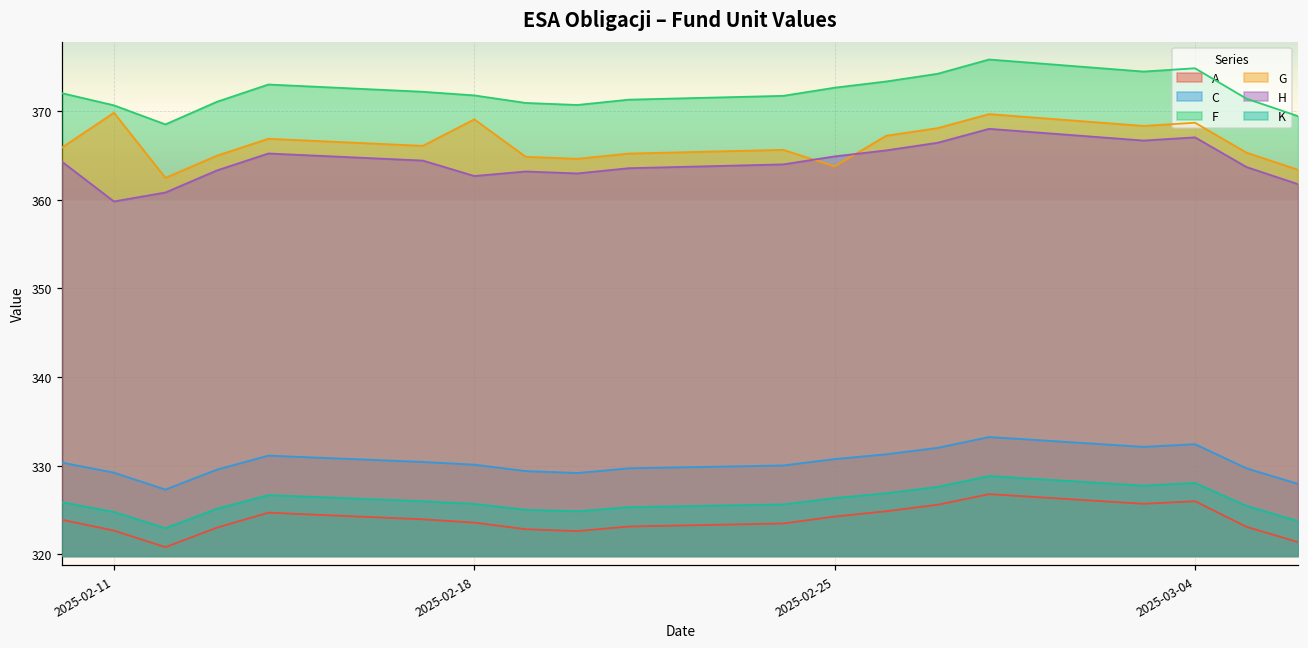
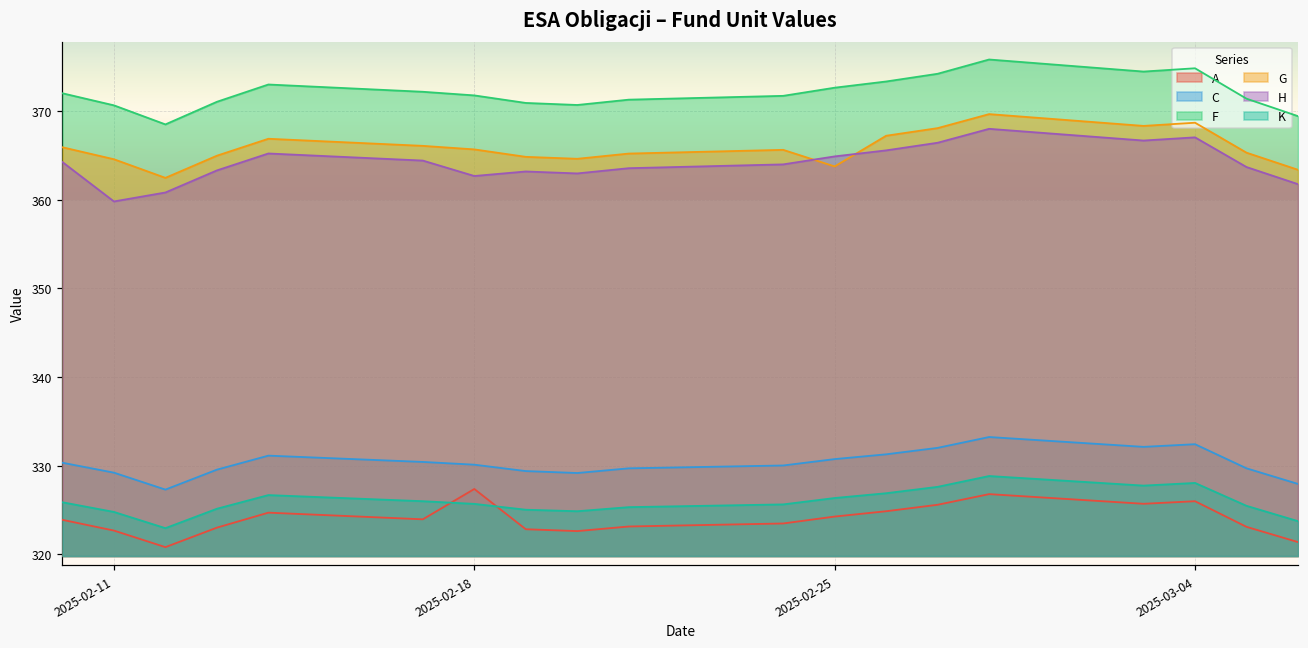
G, 2025-02-11: 370 -> 365
A, 2025-02-18: 324 -> 327
G, 2025-02-18: 369 -> 366
